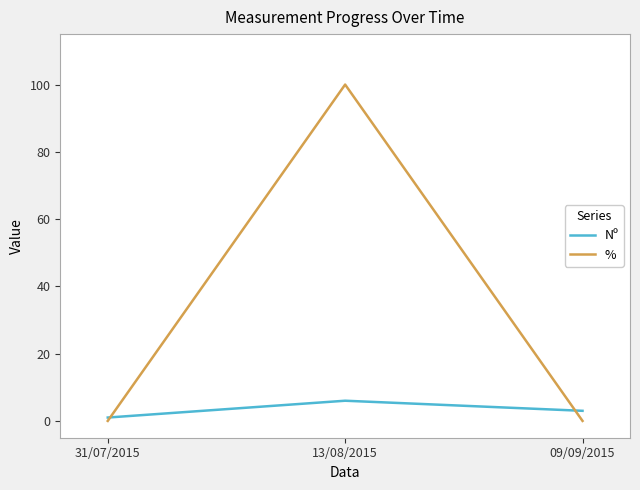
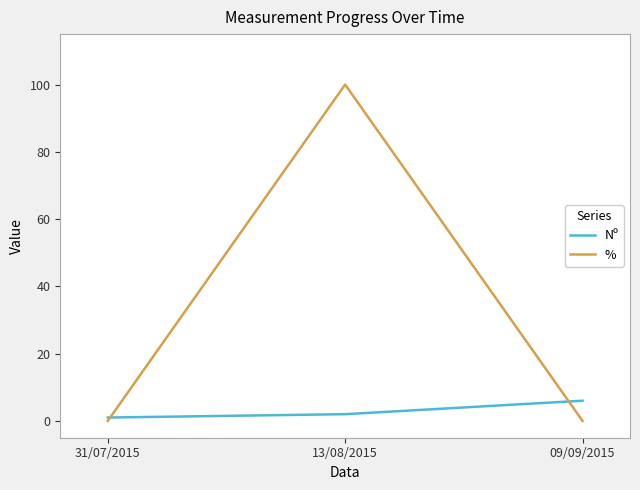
Nº, 13/08/2015: 6 -> 2
Nº, 09/09/2015: 3 -> 6
